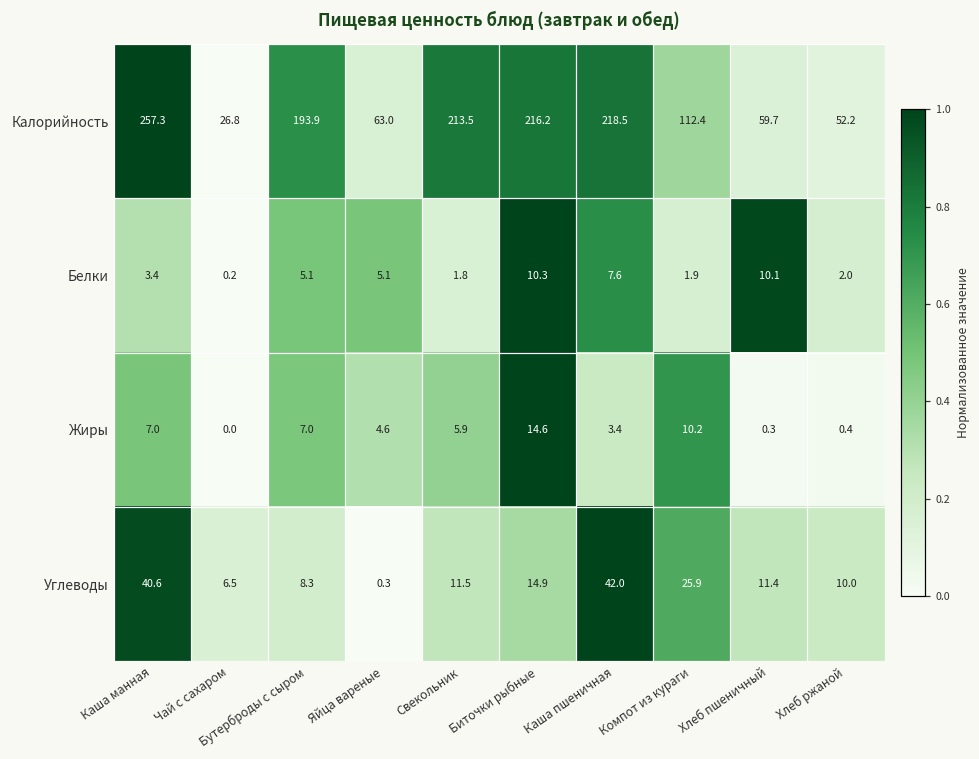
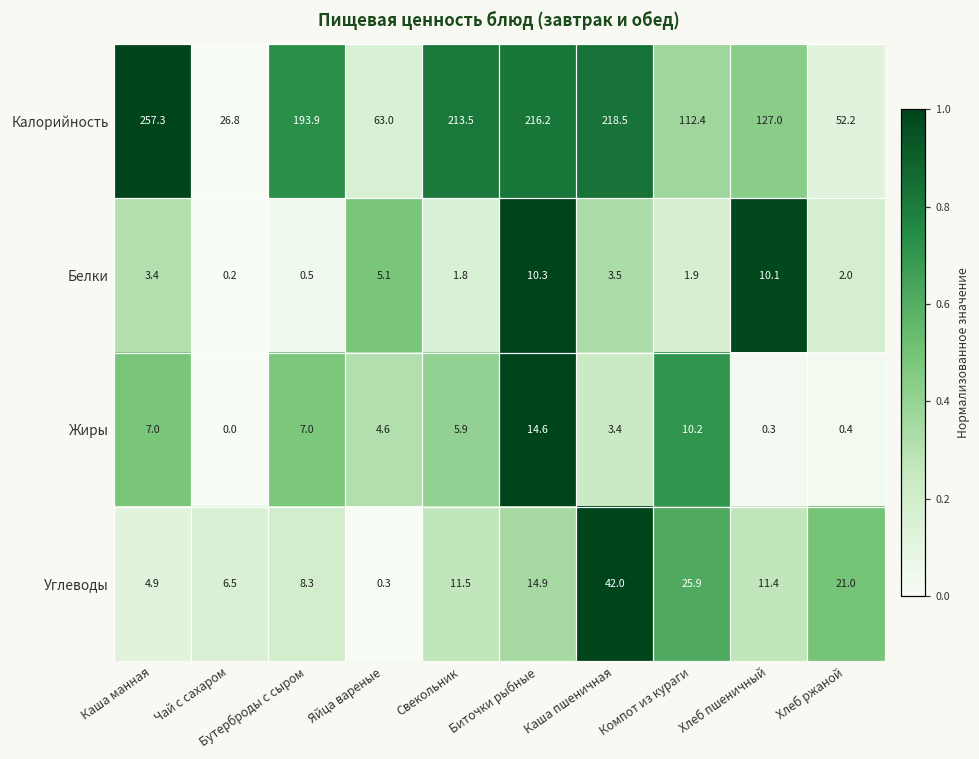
Калорийность, Хлеб пшеничный: 59.7 -> 127.0
Белки, Бутерброды с сыром: 5.1 -> 0.5
Белки, Каша пшеничная: 7.6 -> 3.5
Углеводы, Каша манная: 40.6 -> 4.9
Углеводы, Хлеб ржаной: 10.0 -> 21.0
